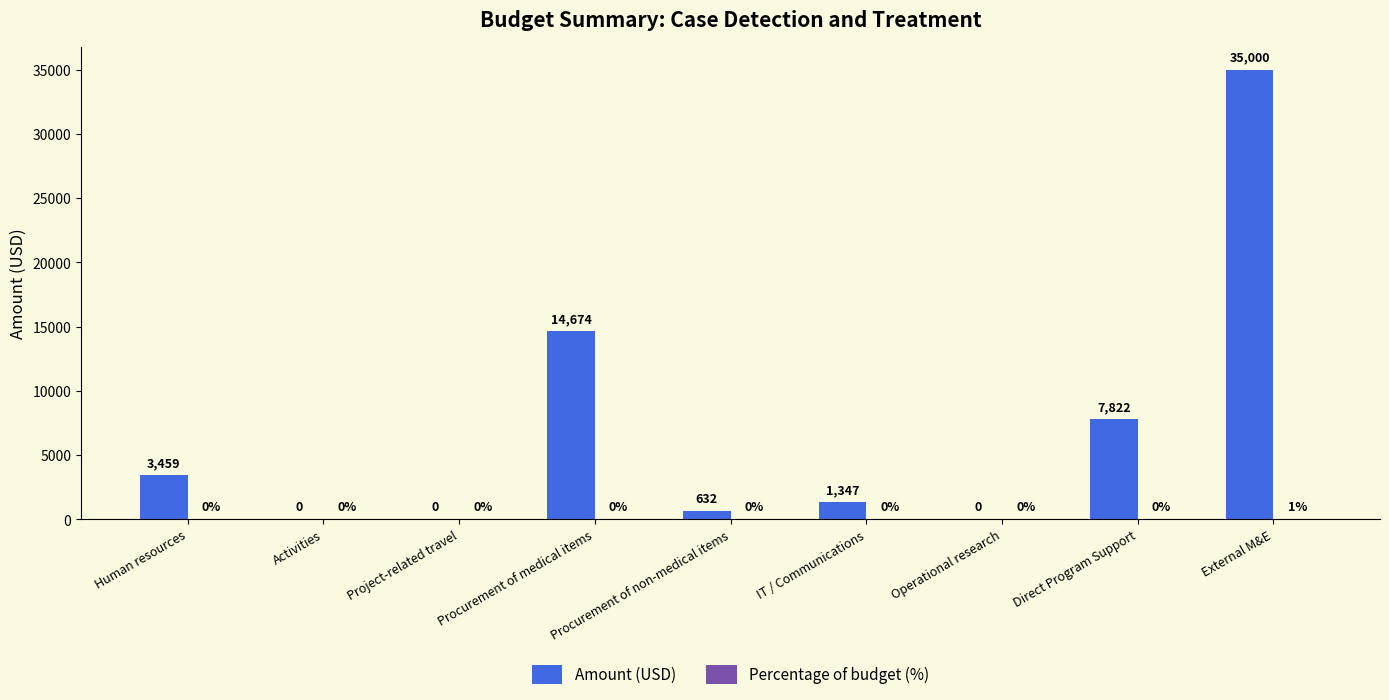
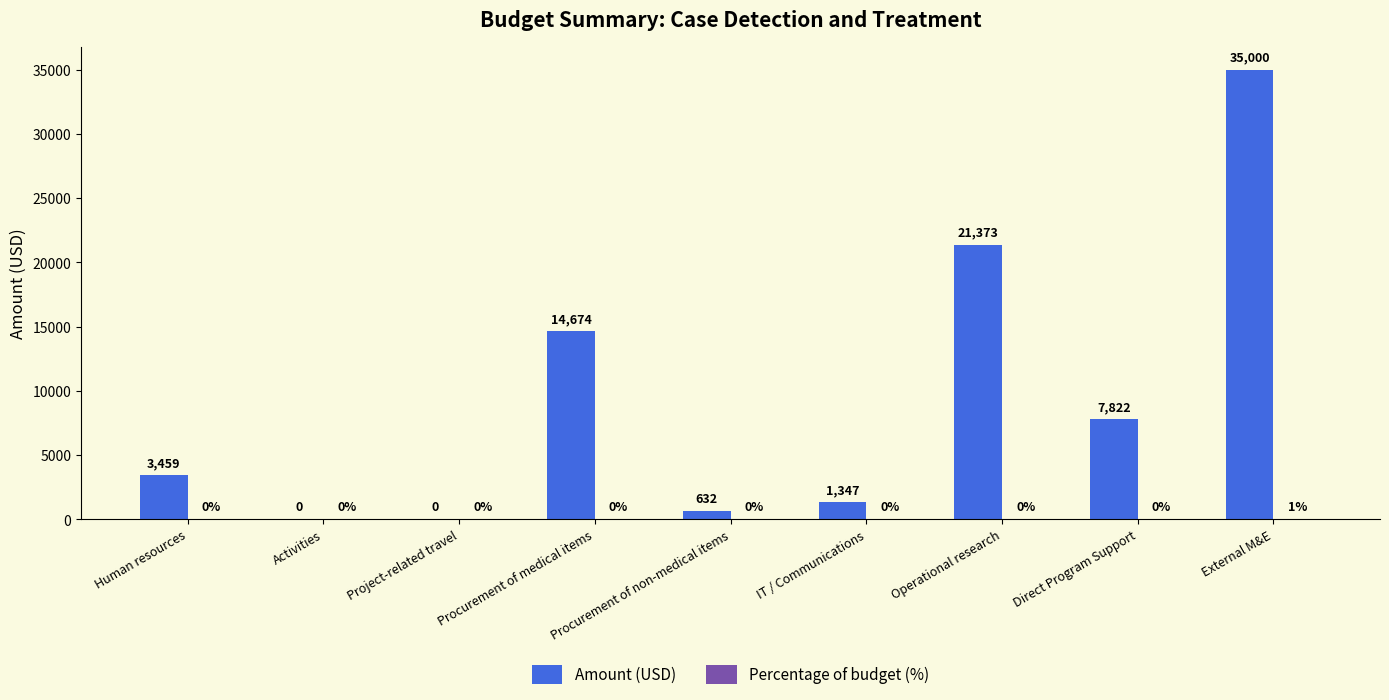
Amount (USD), Operational research: 0 -> 21,373
